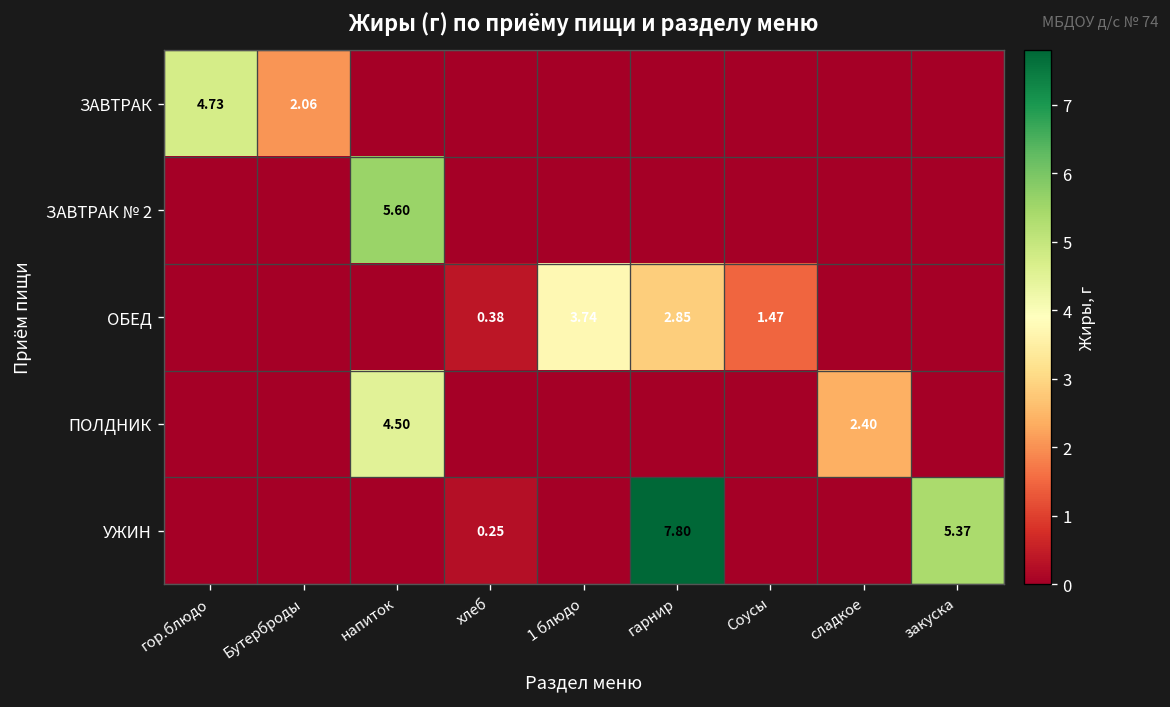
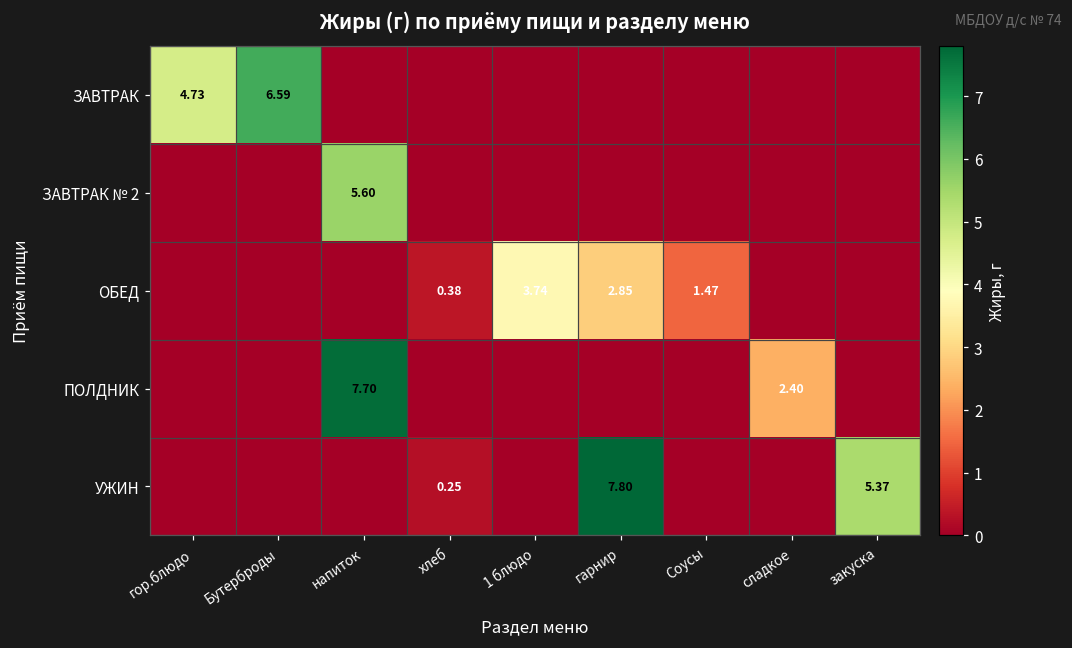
ЗАВТРАК, Бутерброды: 2.06 -> 6.59
ПОЛДНИК, напиток: 4.50 -> 7.70
